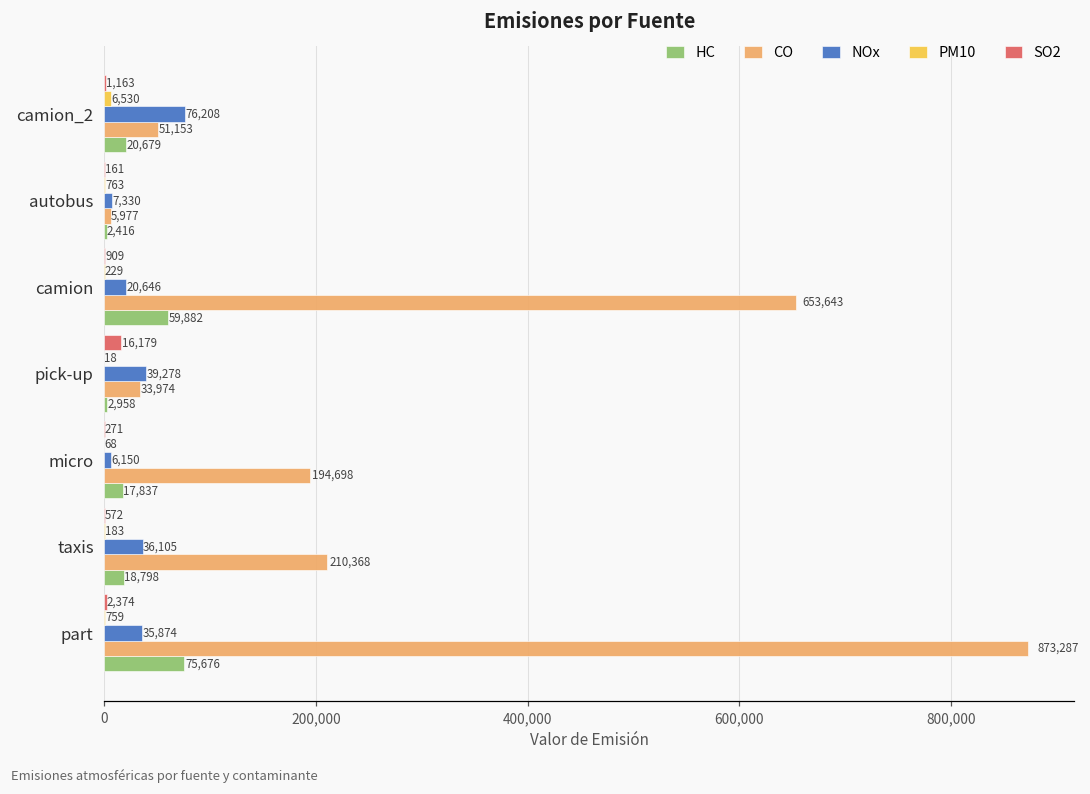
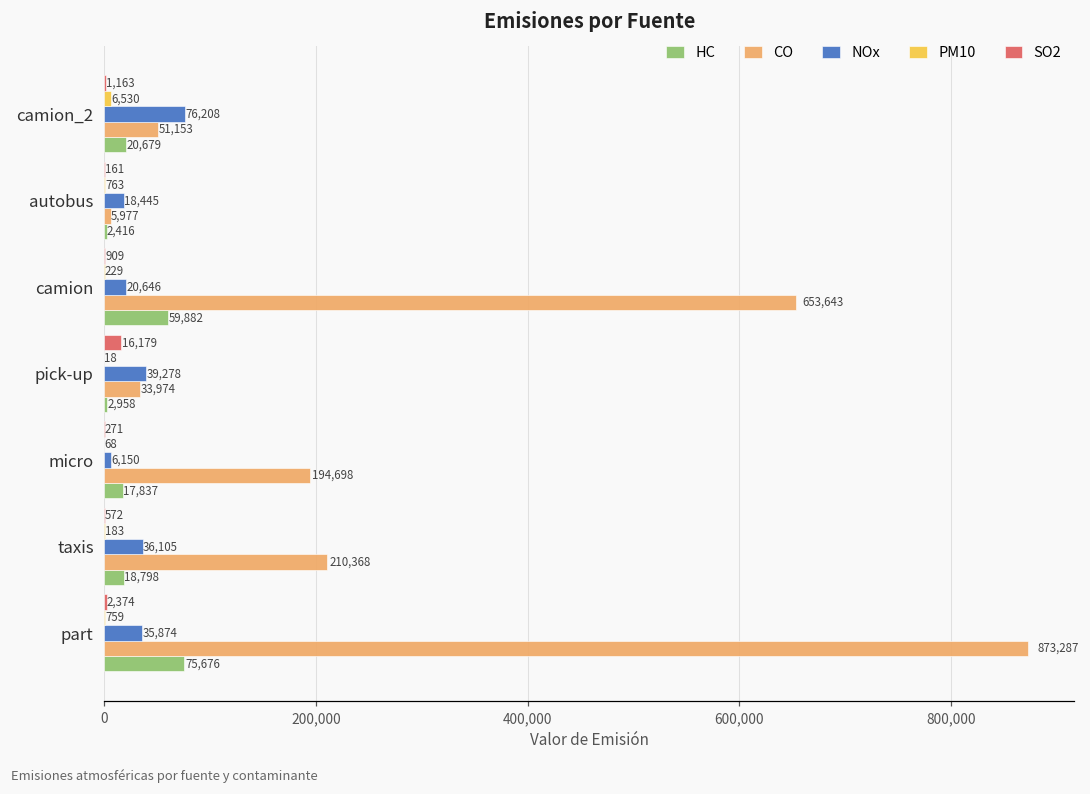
NOx, autobus: 7,330 -> 18,445
